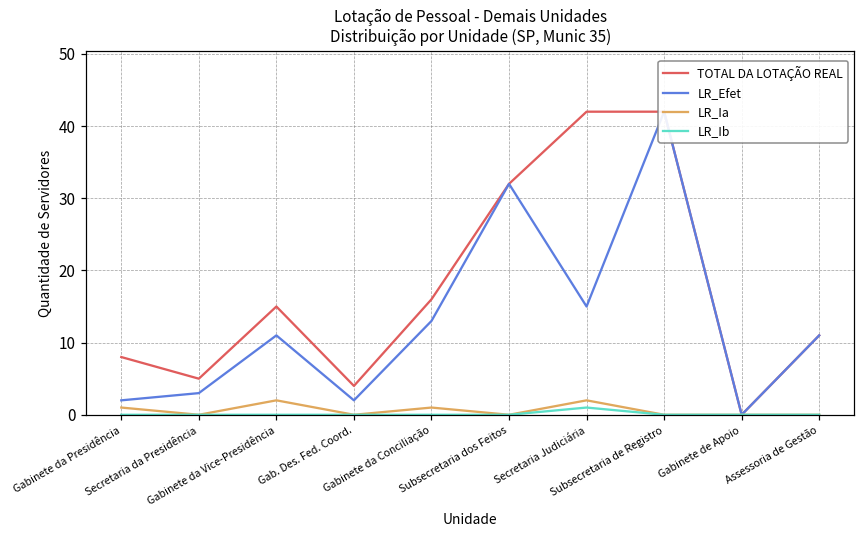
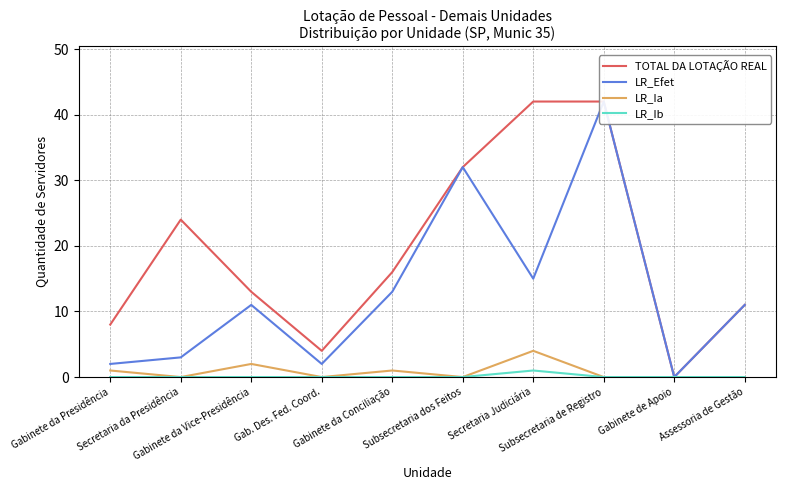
TOTAL DA LOTAÇÃO REAL, Secretaria da Presidência: 5 -> 24
TOTAL DA LOTAÇÃO REAL, Gabinete da Vice-Presidência: 15 -> 13
LR_Ia, Secretaria Judiciária: 2 -> 4
